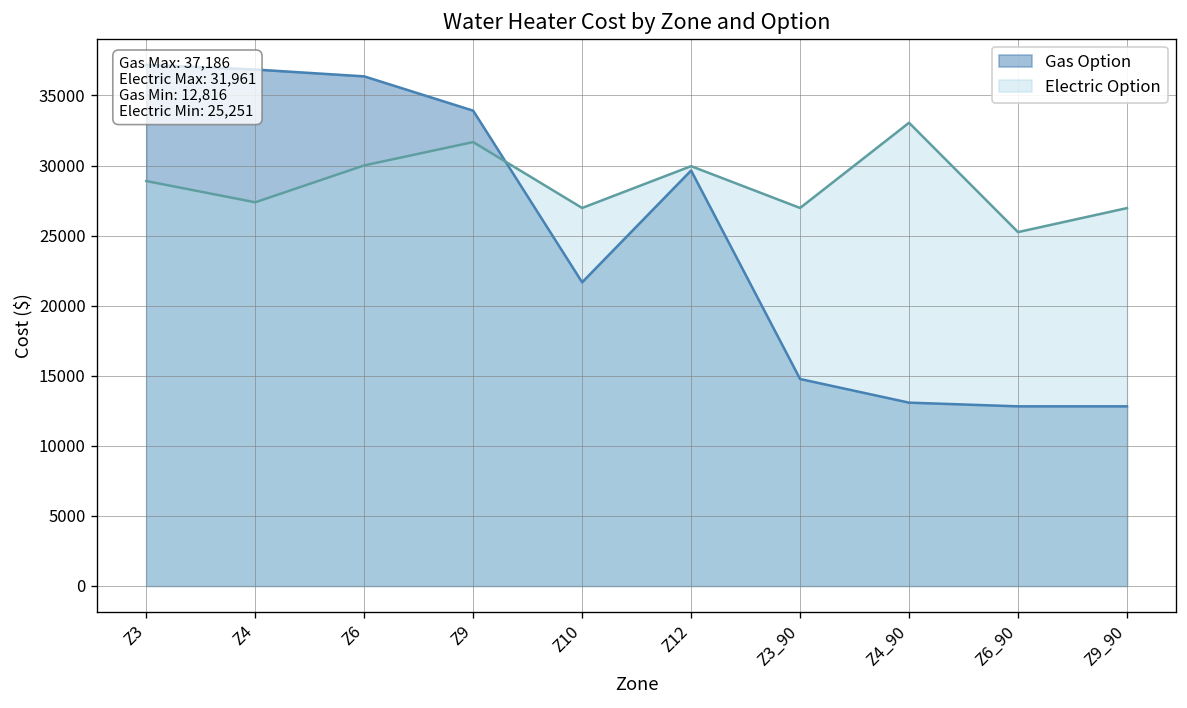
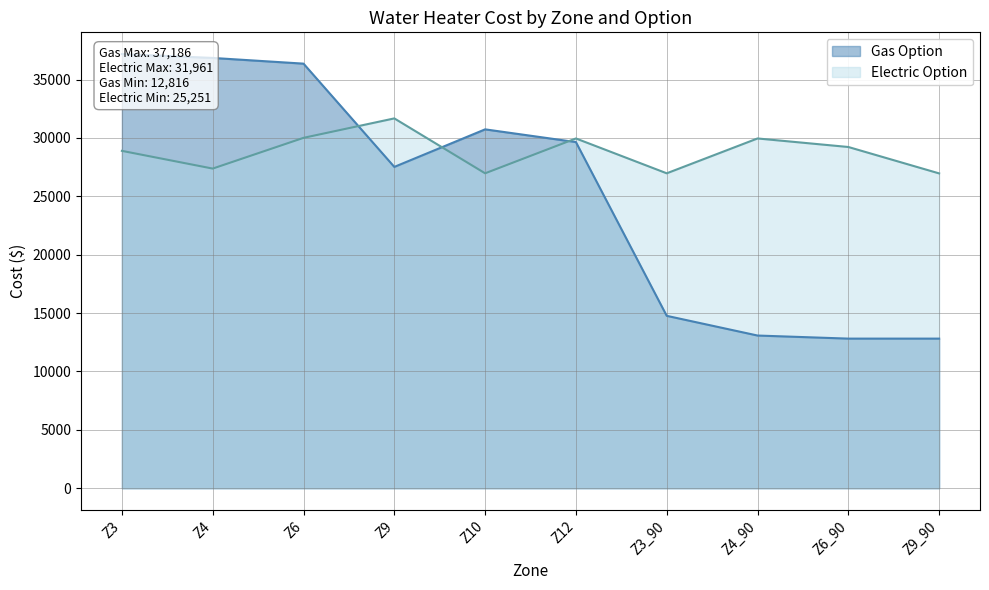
Gas Option, Z9: 33900 -> 27500
Gas Option, Z10: 21700 -> 30700
Electric Option, Z4_90: 33100 -> 30000
Electric Option, Z6_90: 25300 -> 29200
